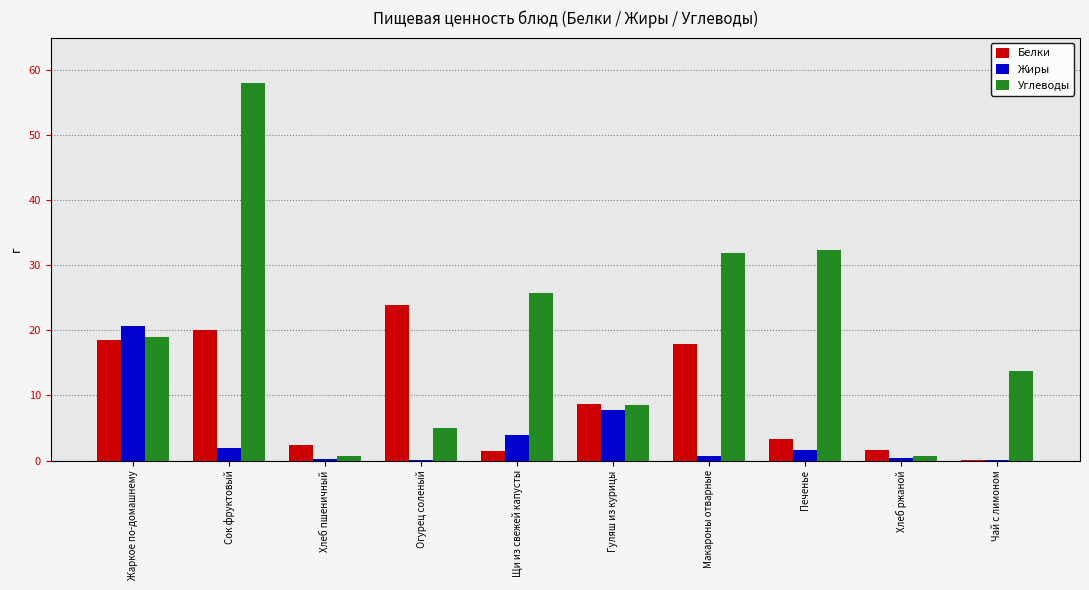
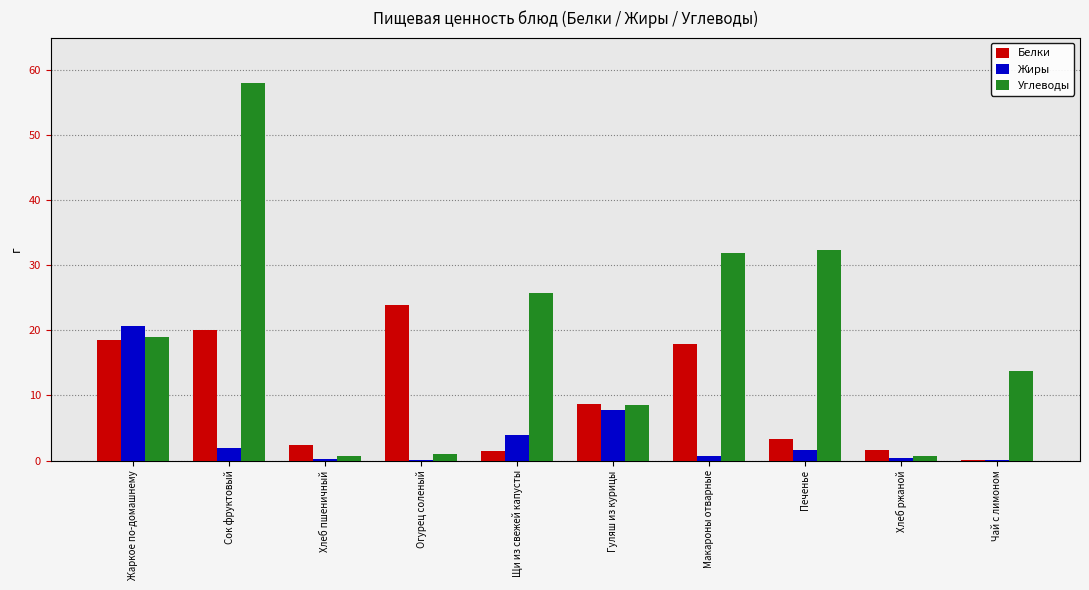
Углеводы, Огурец соленый: 5 -> 1
